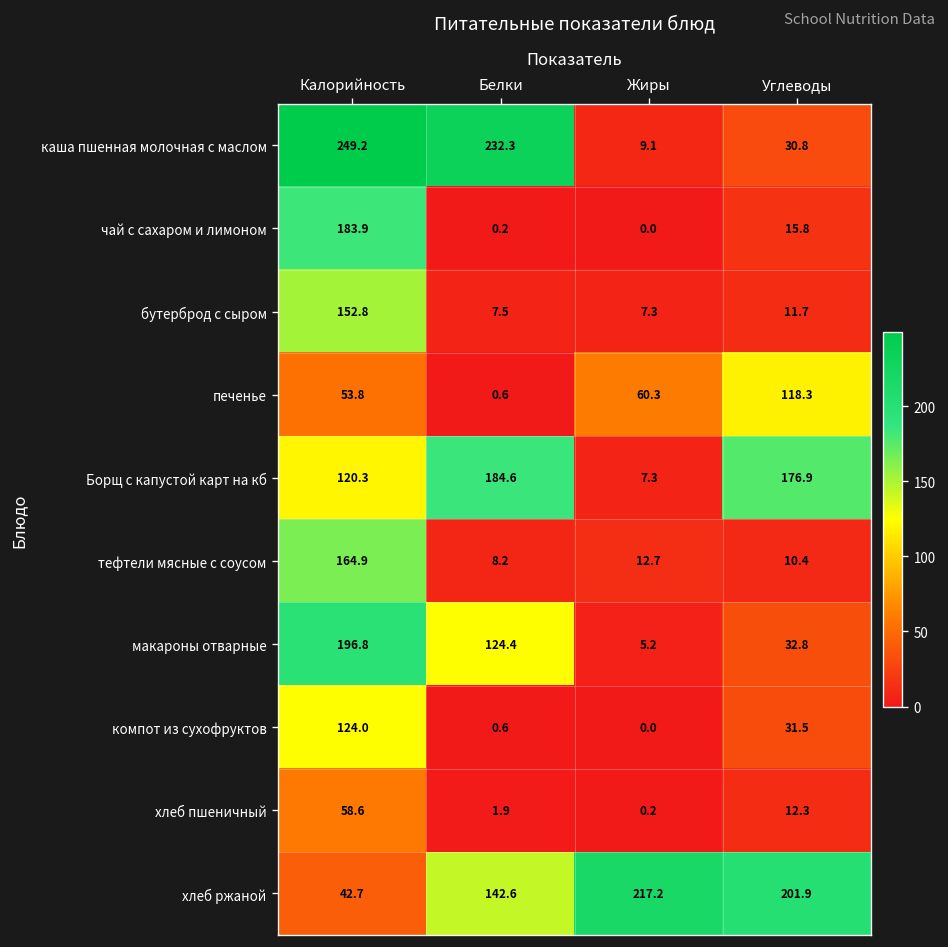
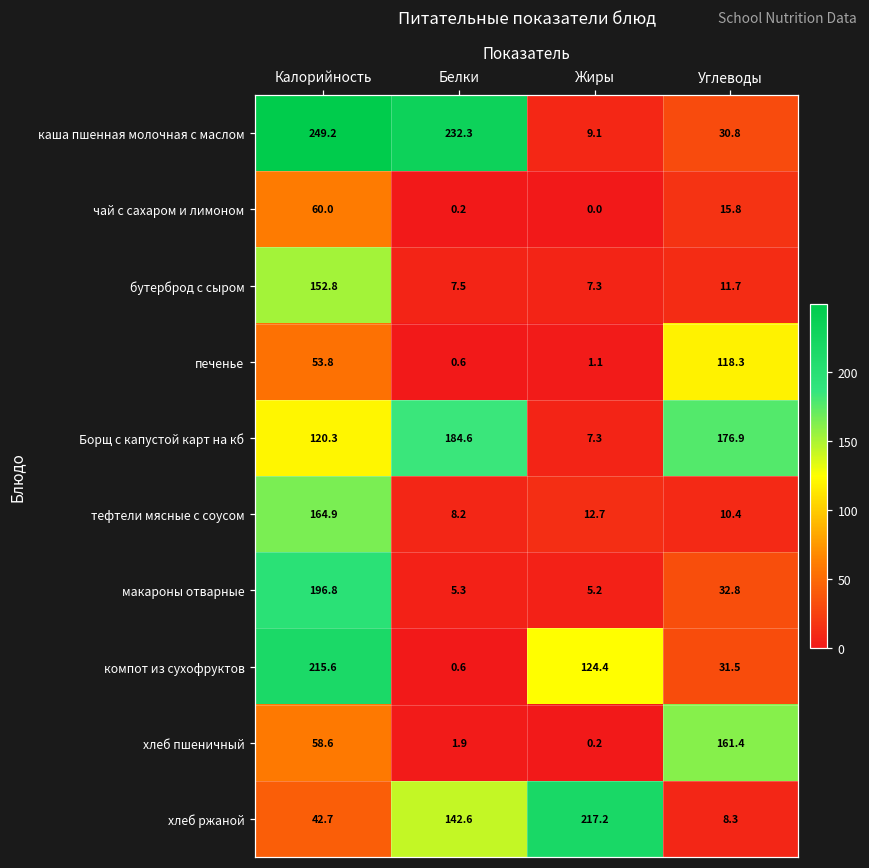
чай с сахаром и лимоном, Калорийность: 183.9 -> 60.0
печенье, Жиры: 60.3 -> 1.1
макароны отварные, Белки: 124.4 -> 5.3
компот из сухофруктов, Калорийность: 124.0 -> 215.6
компот из сухофруктов, Жиры: 0.0 -> 124.4
хлеб пшеничный, Углеводы: 12.3 -> 161.4
хлеб ржаной, Углеводы: 201.9 -> 8.3
